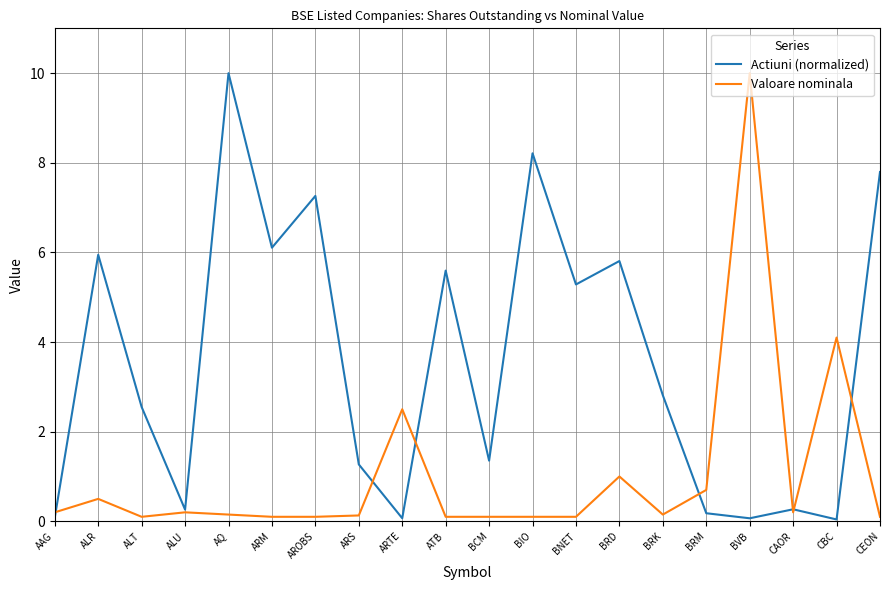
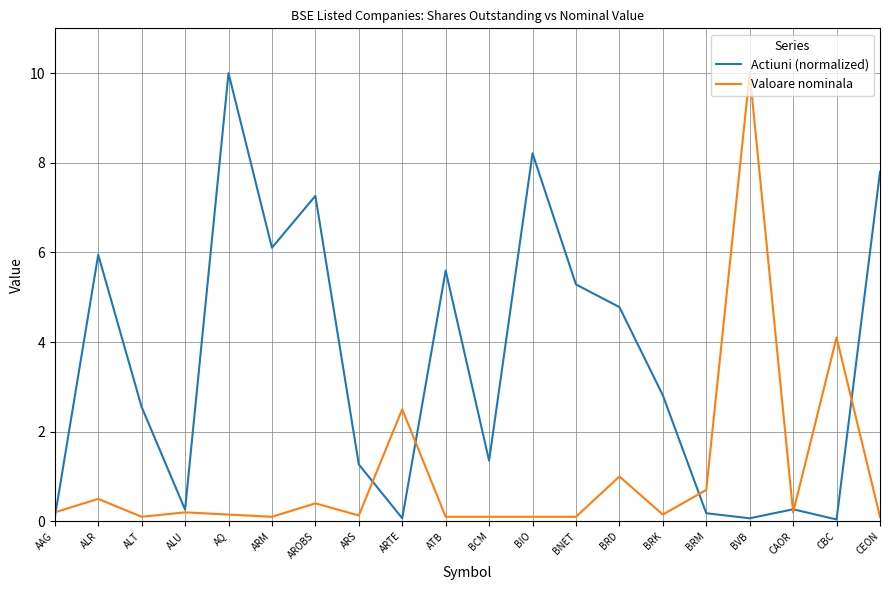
Valoare nominala, AROBS: 0.1 -> 0.4
Actiuni (normalized), BRD: 5.8 -> 4.8
